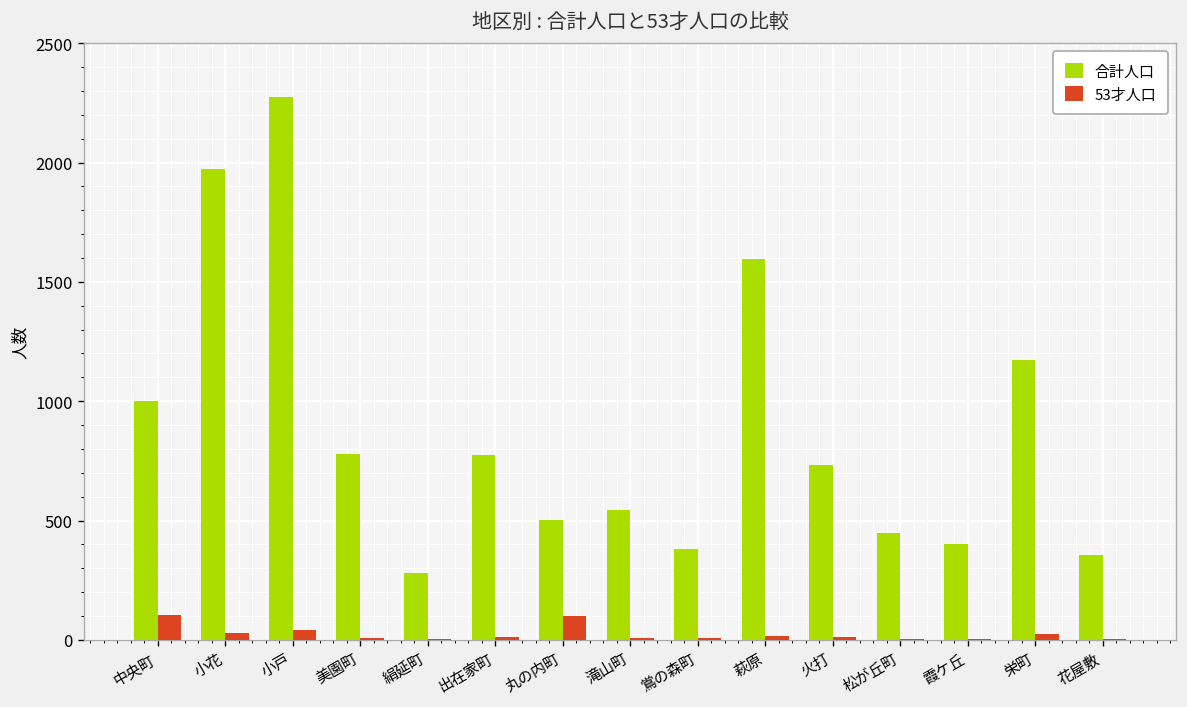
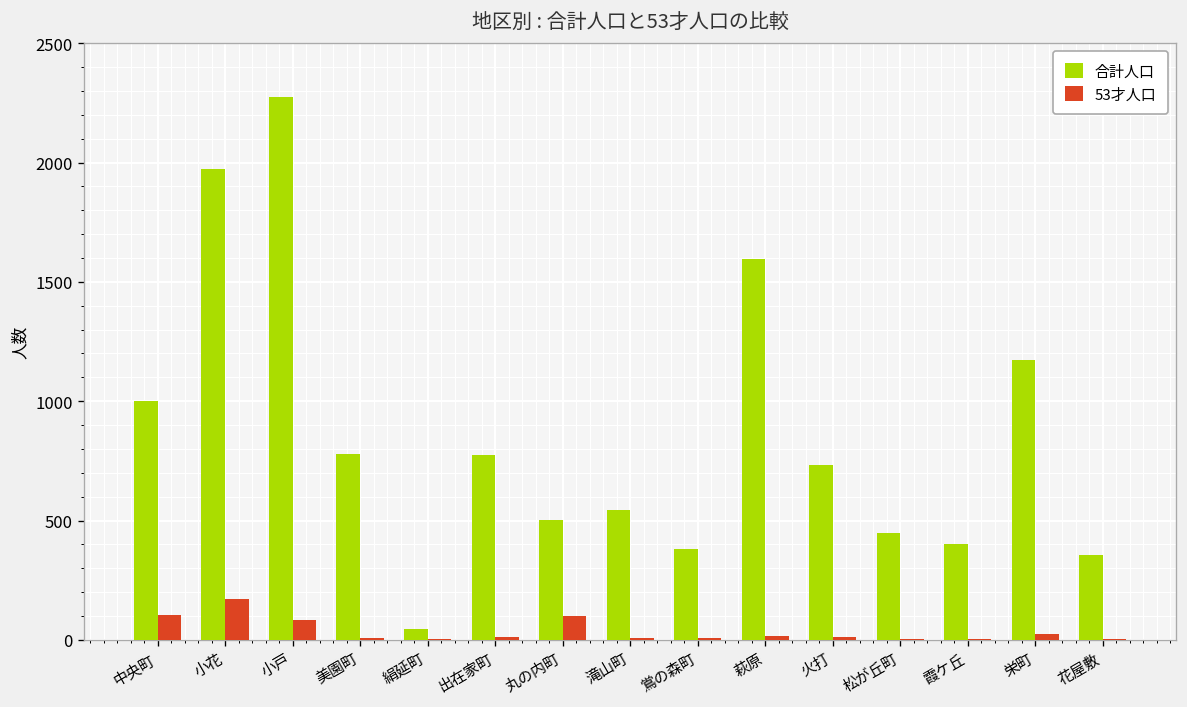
53才人口, 小花: 30 -> 170
53才人口, 小戸: 40 -> 80
合計人口, 絹延町: 280 -> 50
